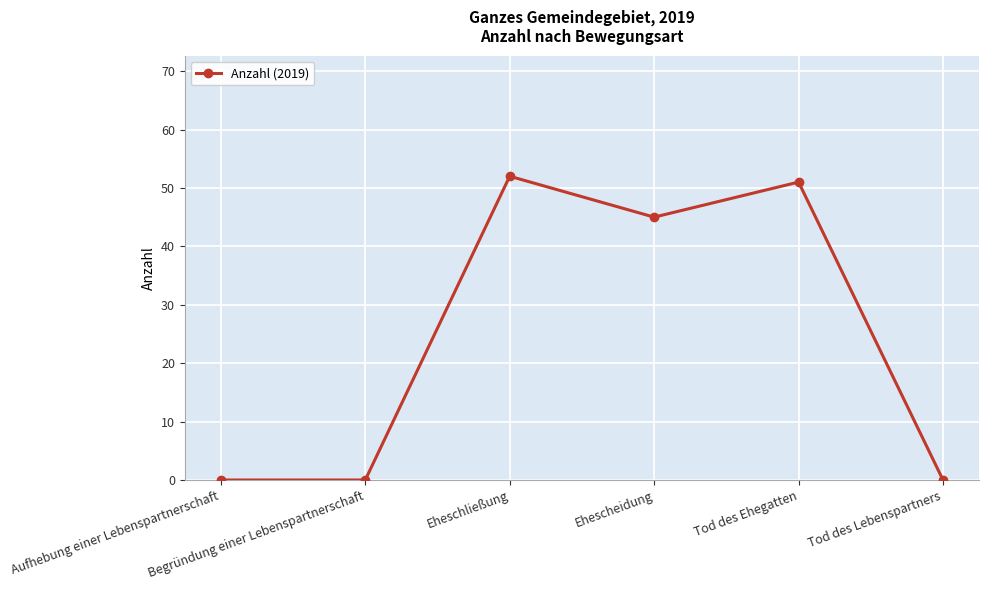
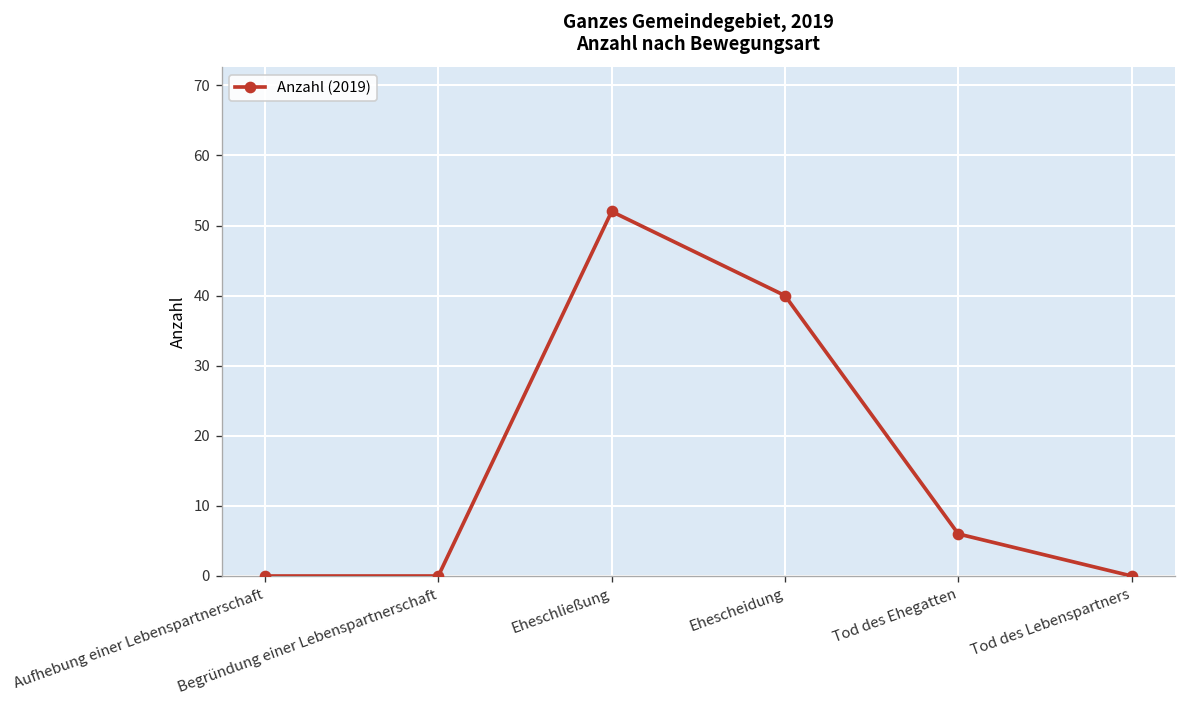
Ehescheidung: 45 -> 40
Tod des Ehegatten: 51 -> 6
